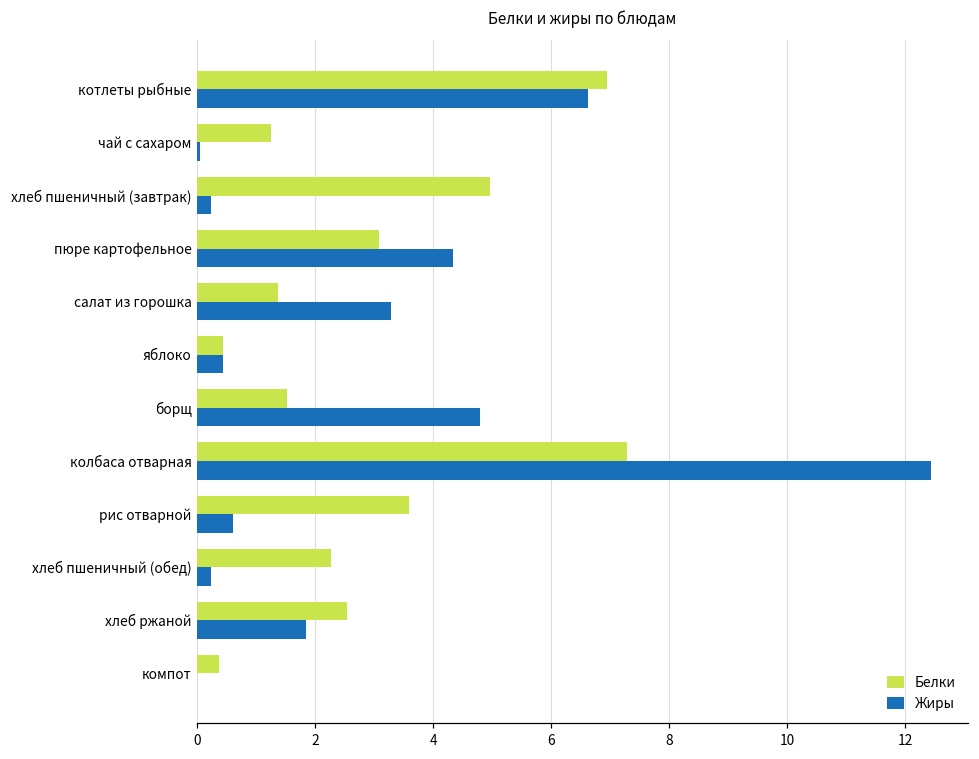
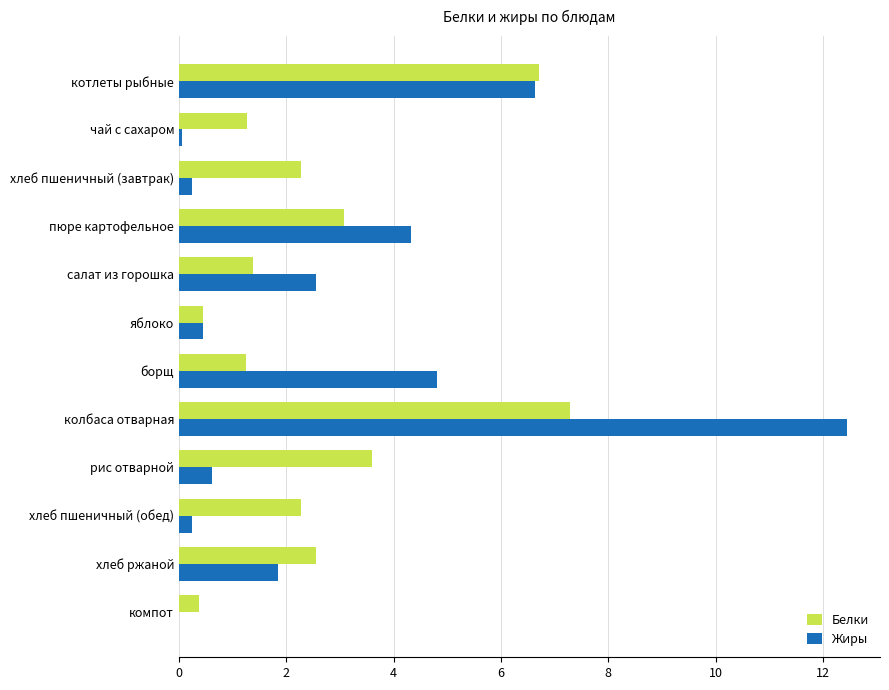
Белки, котлеты рыбные: 7.0 -> 6.7
Белки, хлеб пшеничный (завтрак): 5.0 -> 2.3
Жиры, салат из горошка: 3.3 -> 2.6
Белки, борщ: 1.5 -> 1.3
